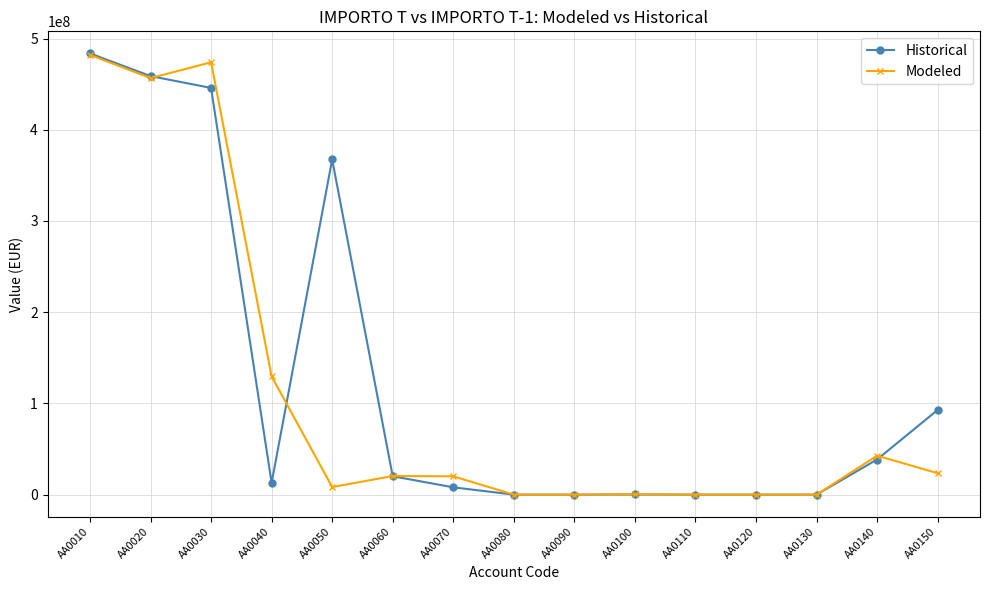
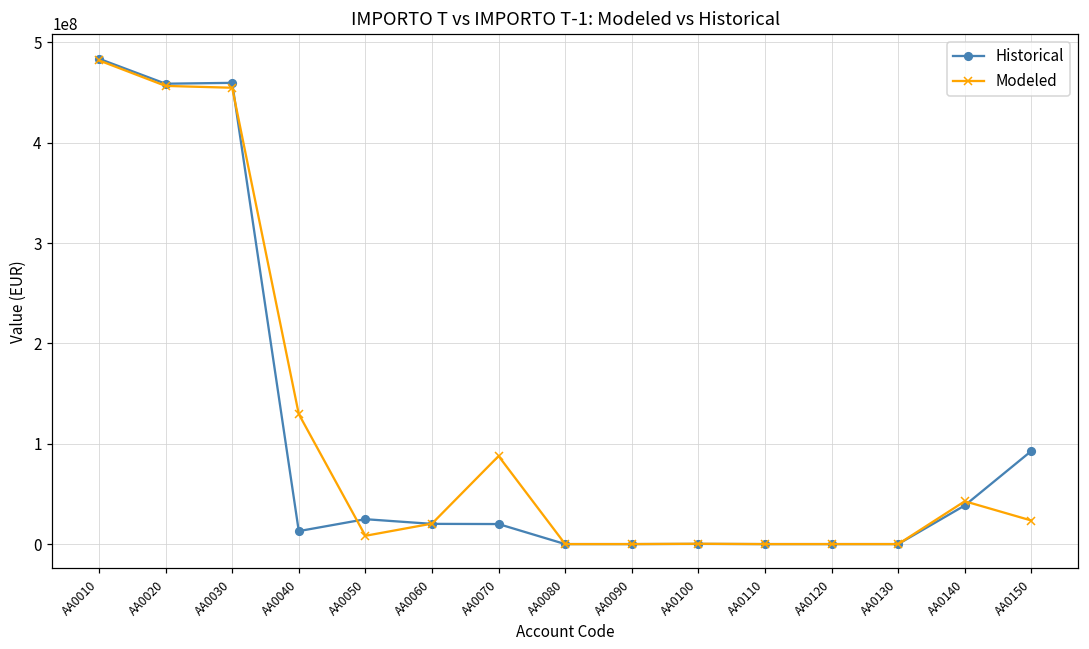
Historical, AA0030: 450000000 -> 460000000
Modeled, AA0030: 470000000 -> 450000000
Historical, AA0050: 370000000 -> 20000000
Historical, AA0070: 10000000 -> 20000000
Modeled, AA0070: 20000000 -> 90000000
